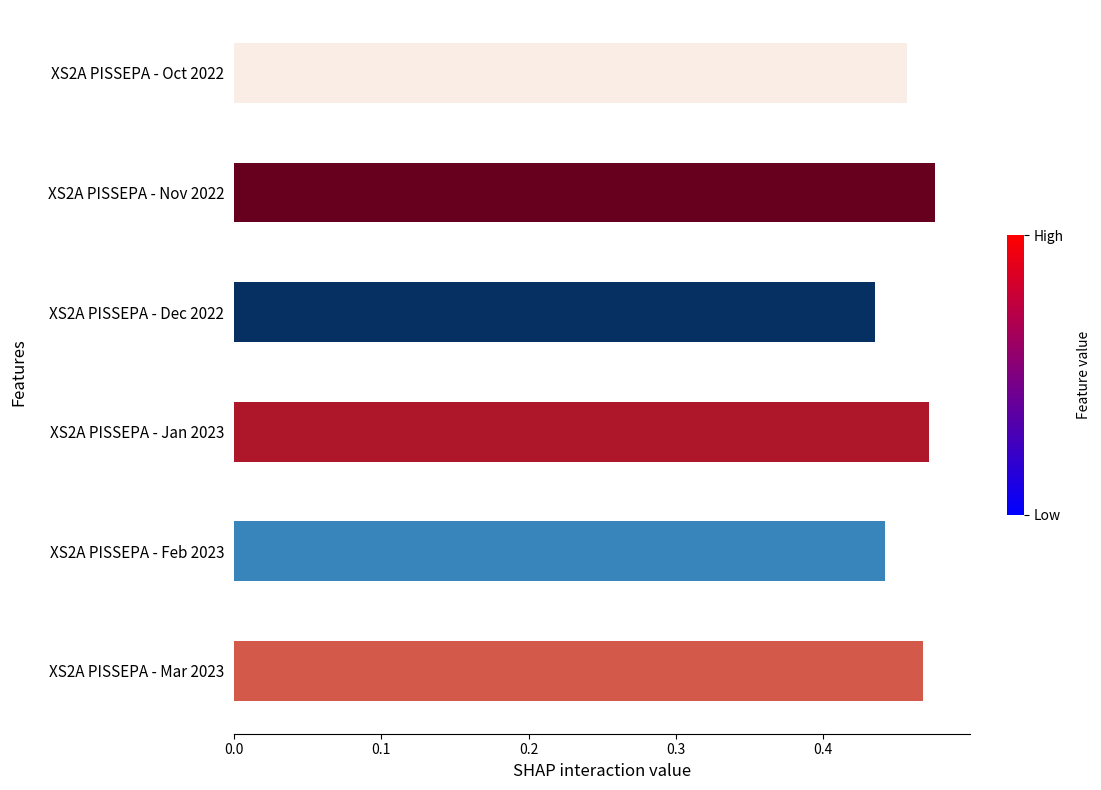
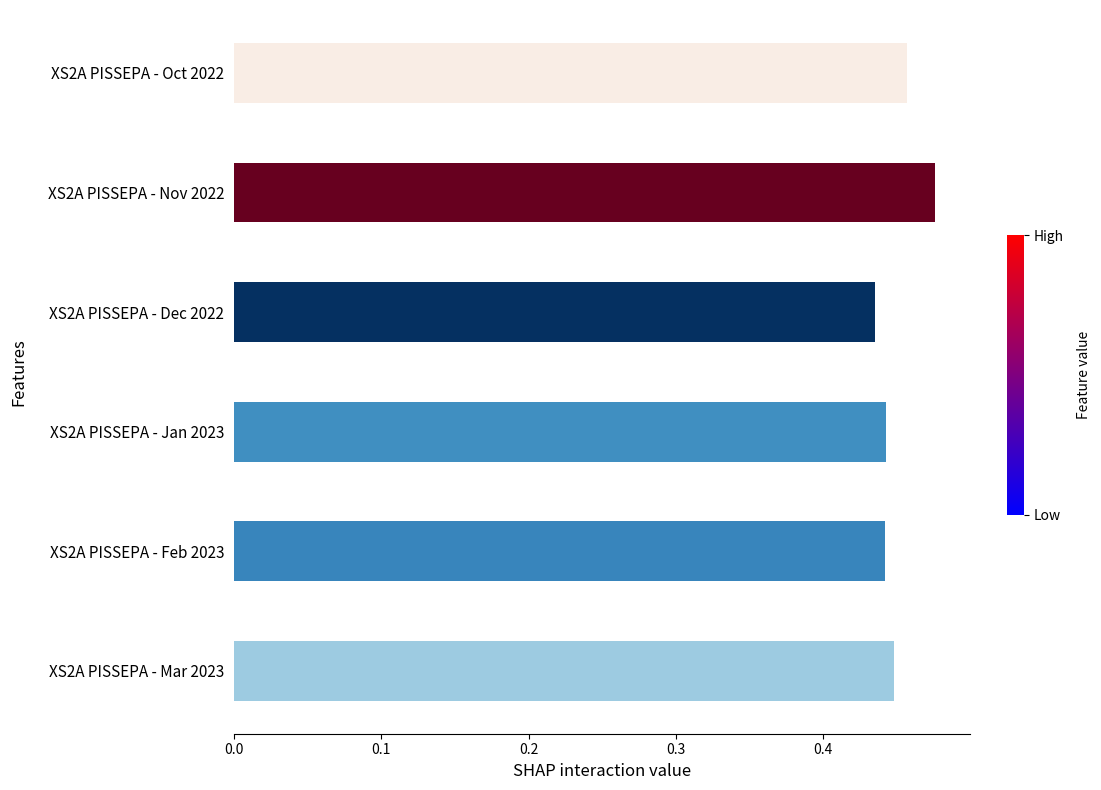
XS2A PISSEPA - Jan 2023: 0.472 -> 0.443
XS2A PISSEPA - Mar 2023: 0.468 -> 0.448
